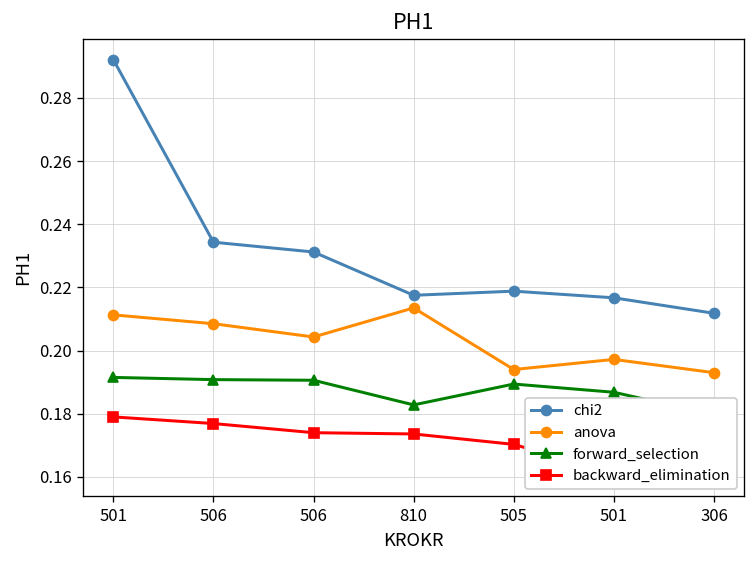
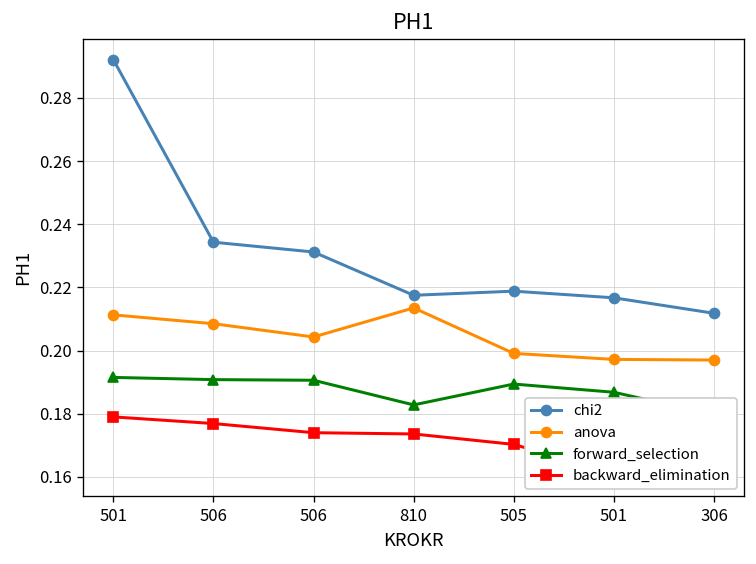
anova, 505: 0.194 -> 0.199
anova, 306: 0.193 -> 0.197
